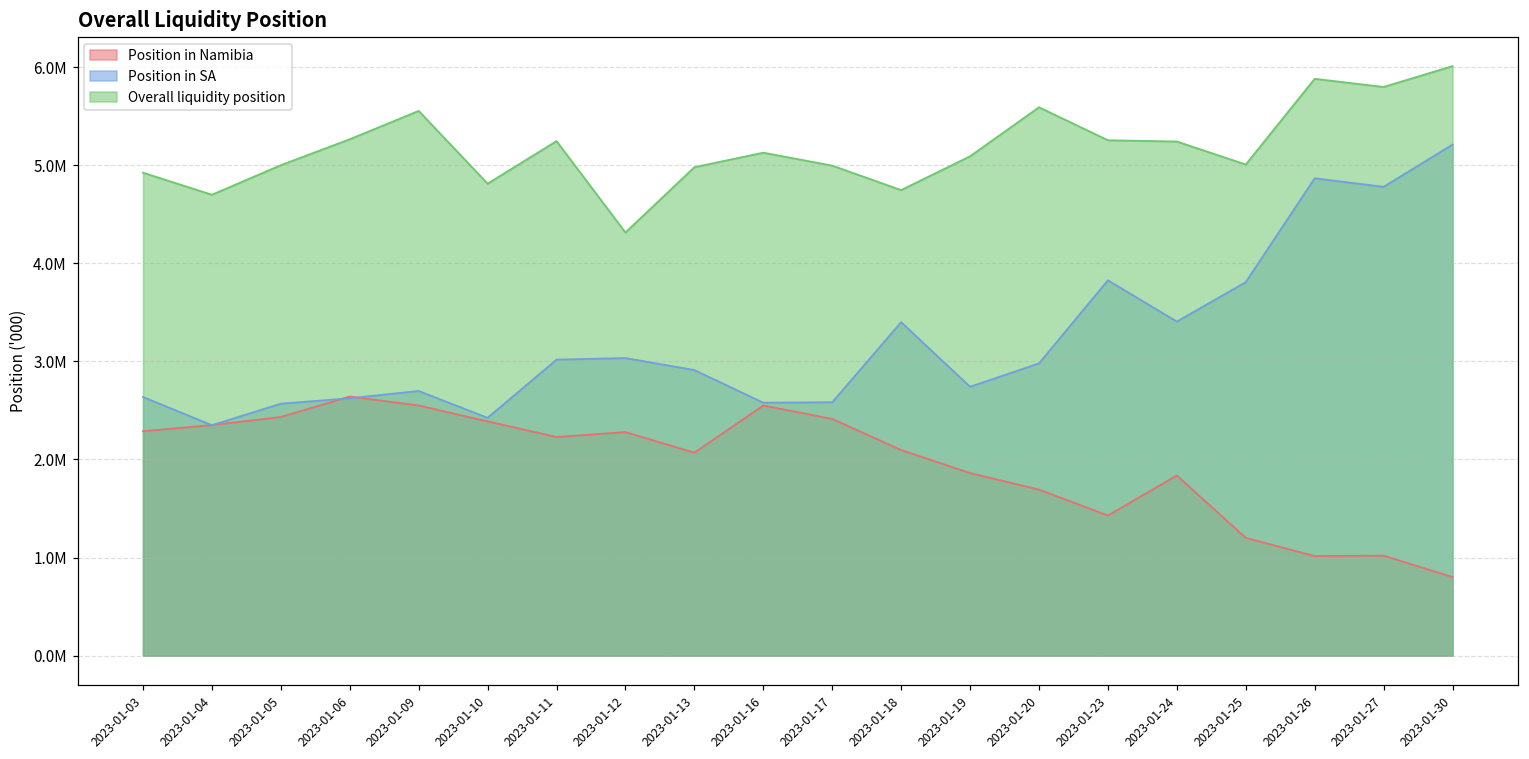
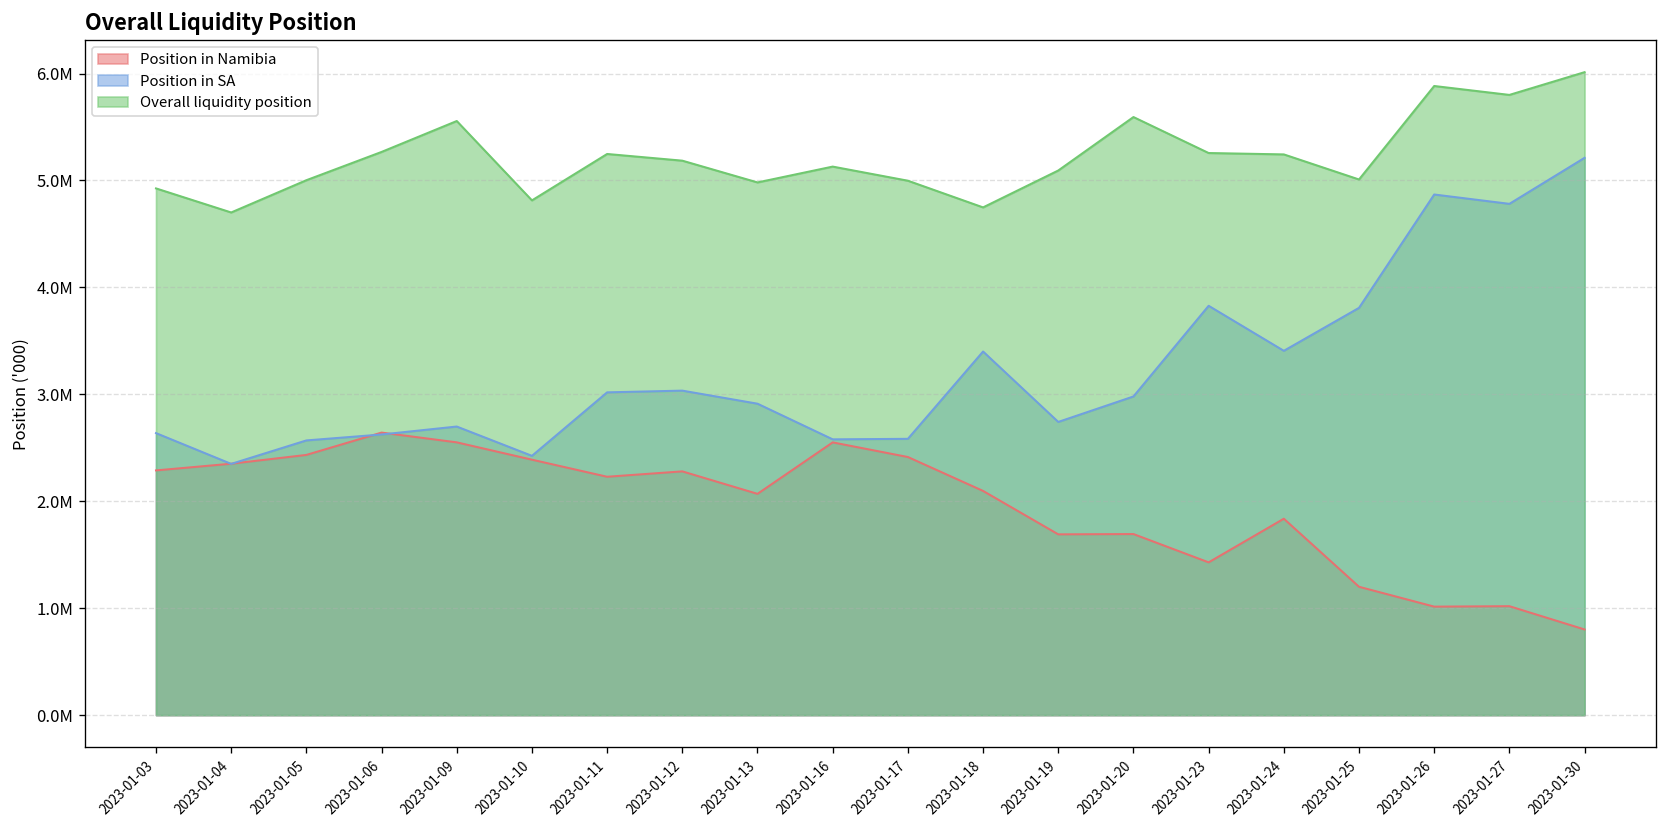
Overall liquidity position, 2023-01-12: 4300000 -> 5200000
Position in Namibia, 2023-01-19: 1900000 -> 1700000
